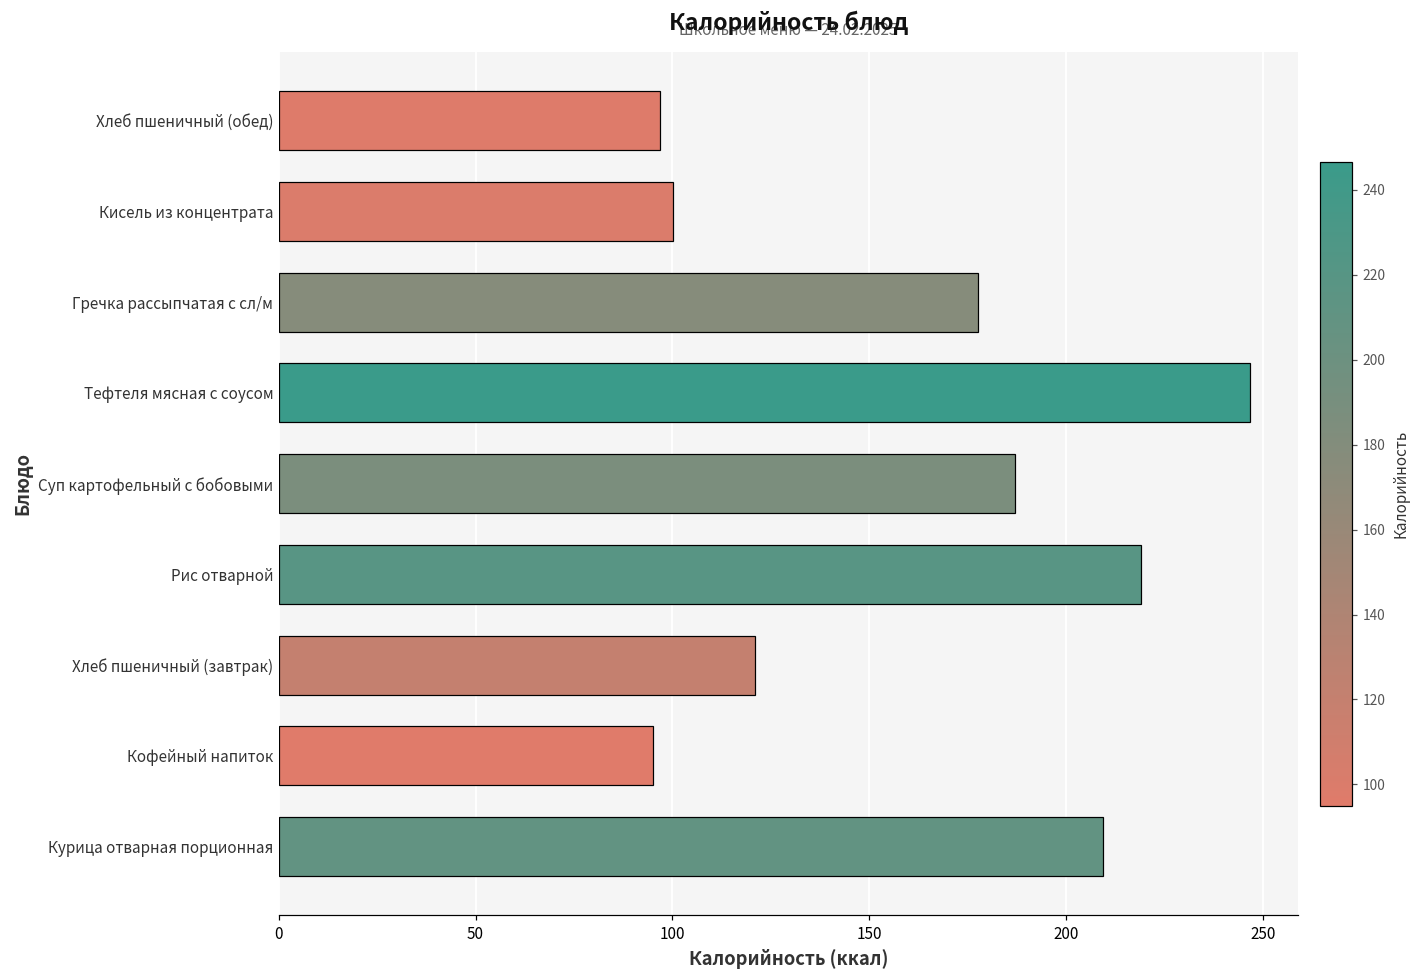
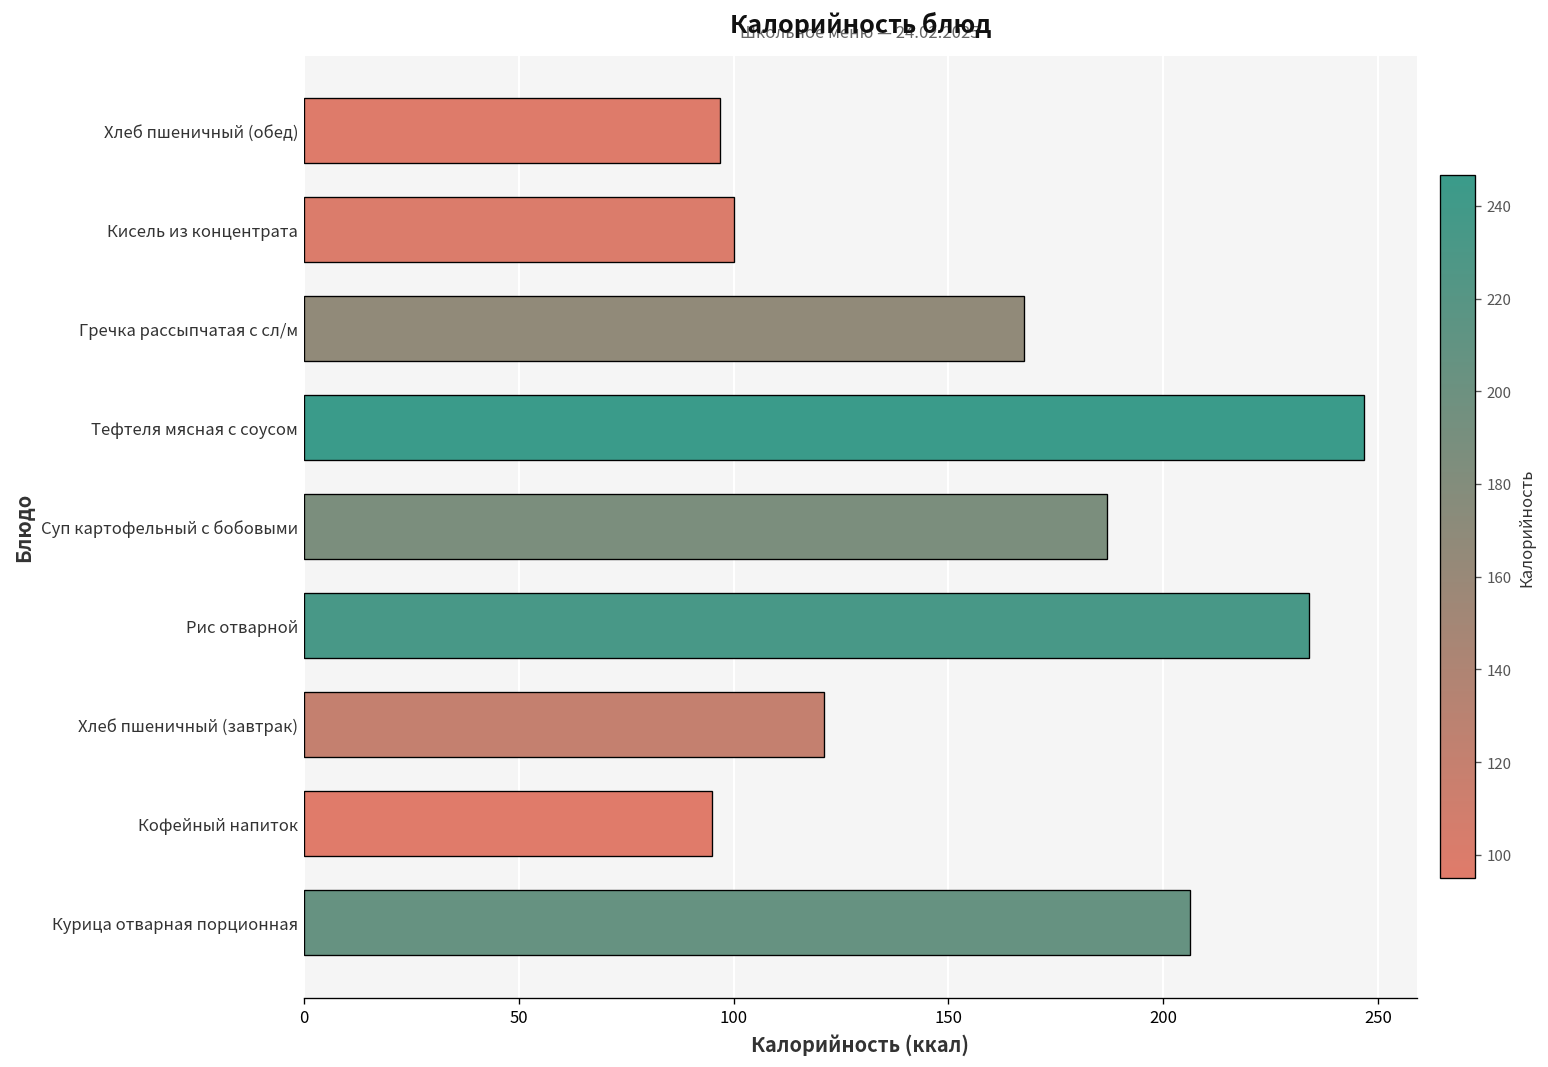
Гречка рассыпчатая с сл/м: 178 -> 168
Рис отварной: 219 -> 234
Курица отварная порционная: 209 -> 206
